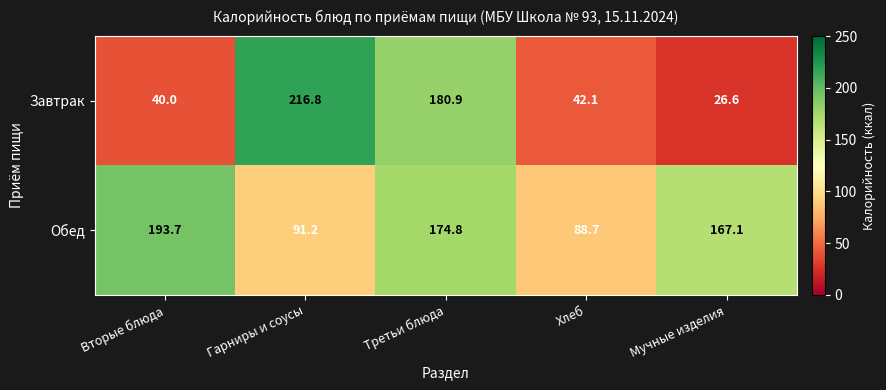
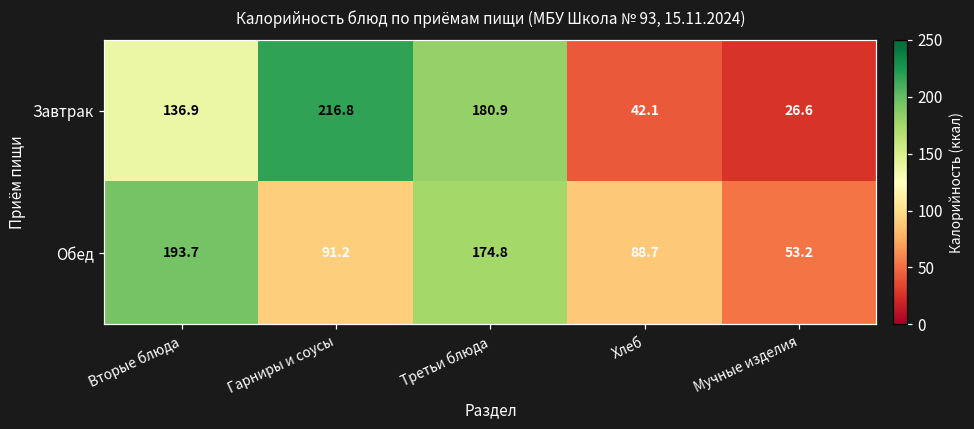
Завтрак, Вторые блюда: 40.0 -> 136.9
Обед, Мучные изделия: 167.1 -> 53.2
